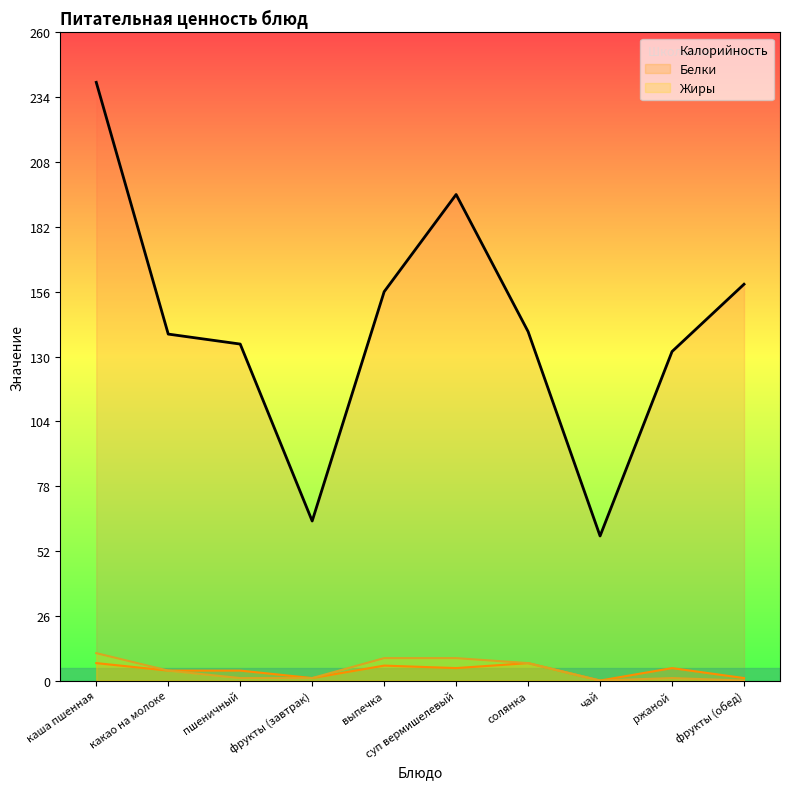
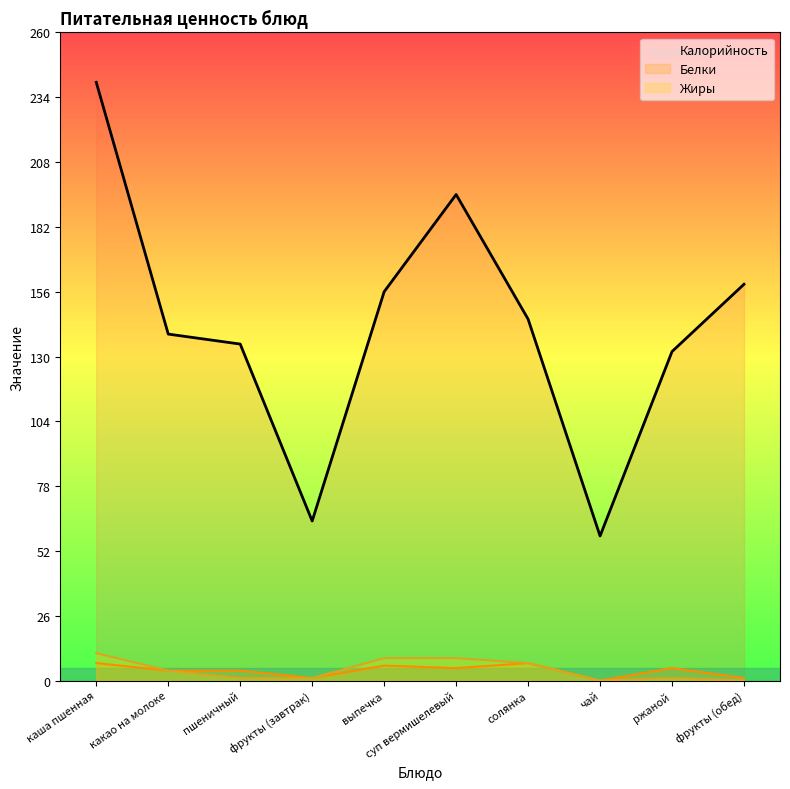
Калорийность, солянка: 140 -> 145
